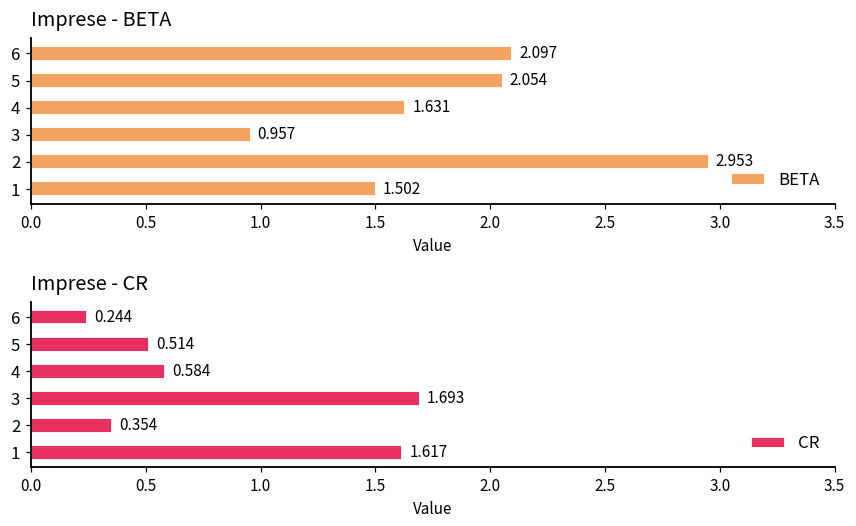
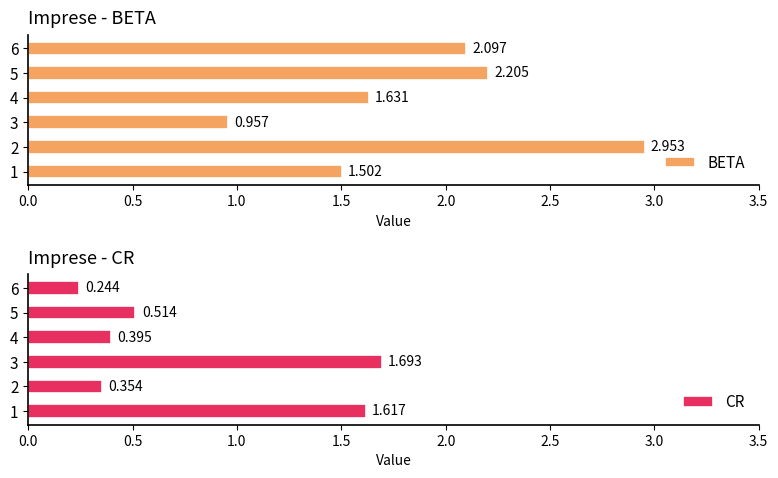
Imprese - BETA, 5: 2.054 -> 2.205
Imprese - CR, 4: 0.584 -> 0.395
